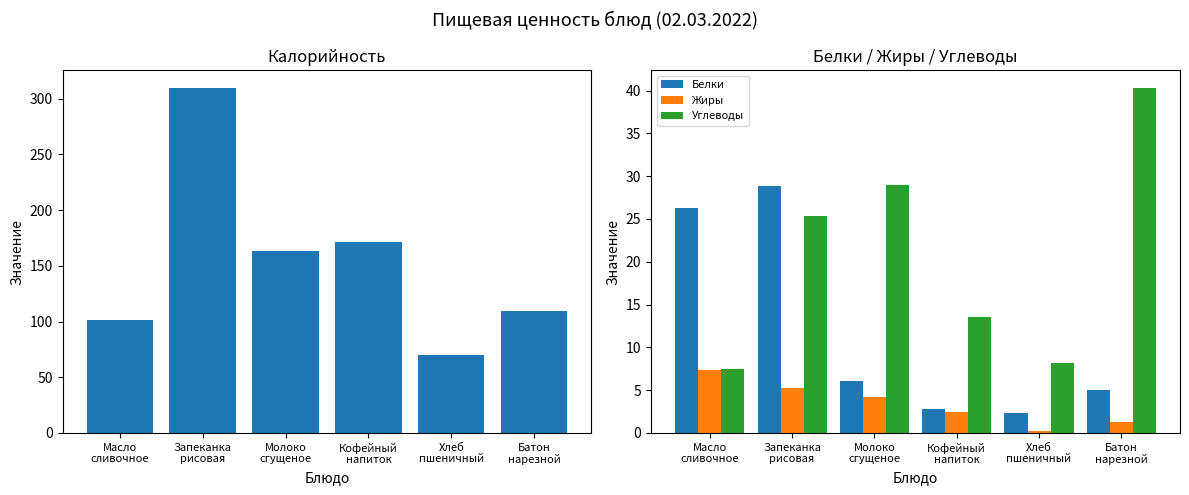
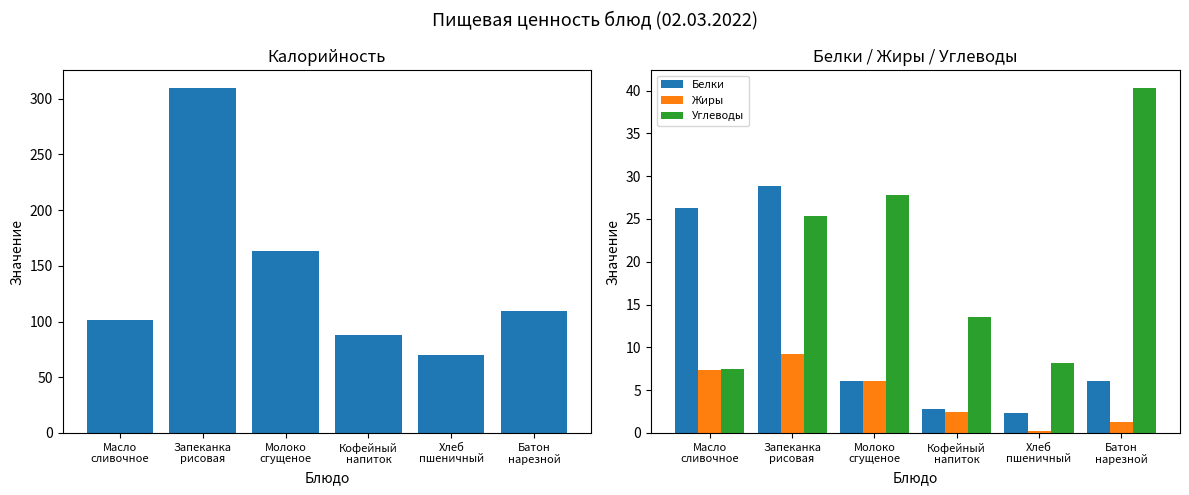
Калорийность, Кофейный напиток: 171 -> 88
Белки / Жиры / Углеводы, Жиры, Запеканка рисовая: 5 -> 9
Белки / Жиры / Углеводы, Жиры, Молоко сгущеное: 4 -> 6
Белки / Жиры / Углеводы, Углеводы, Молоко сгущеное: 29 -> 28
Белки / Жиры / Углеводы, Белки, Батон нарезной: 5 -> 6
